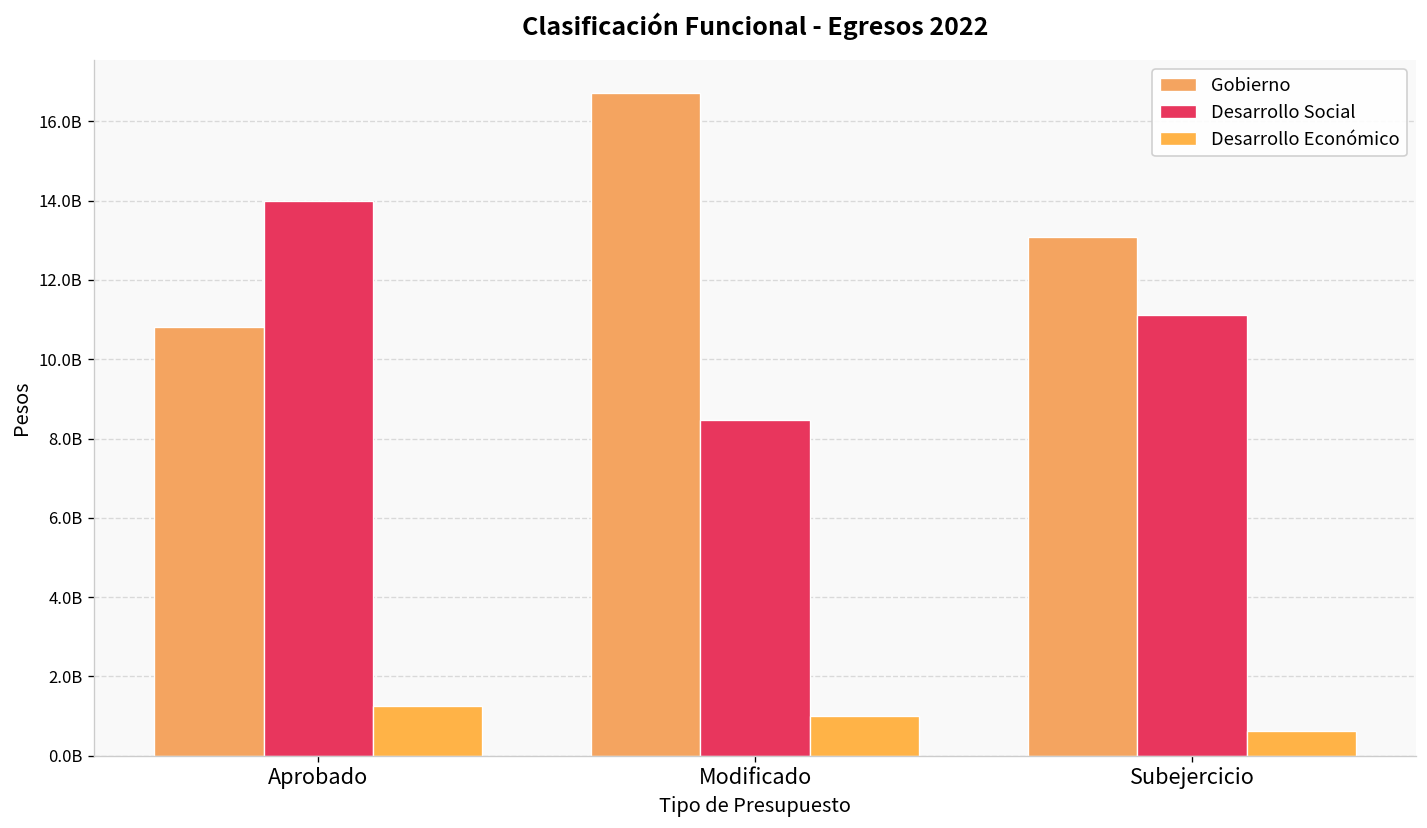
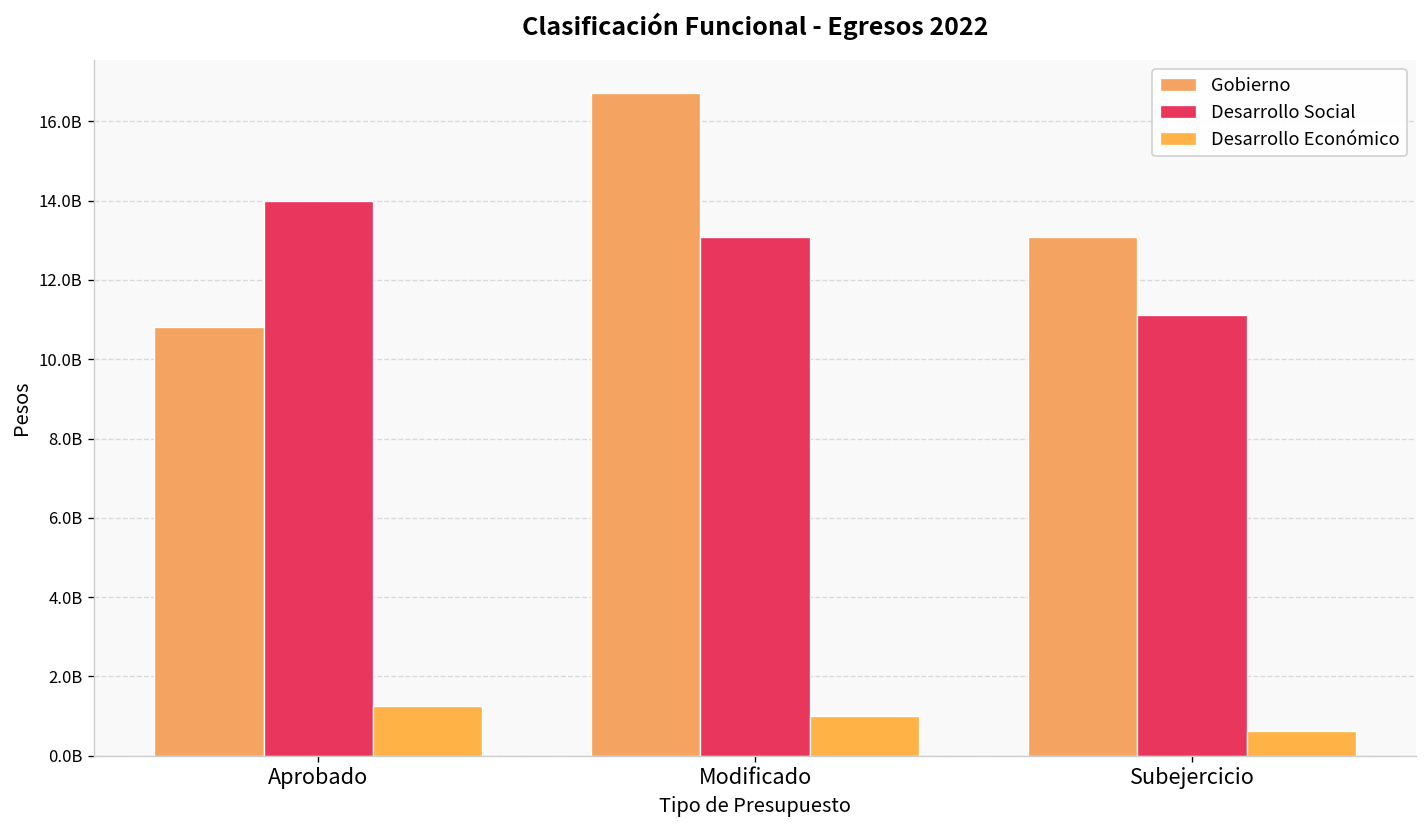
Desarrollo Social, Modificado: 8500000000 -> 13100000000
